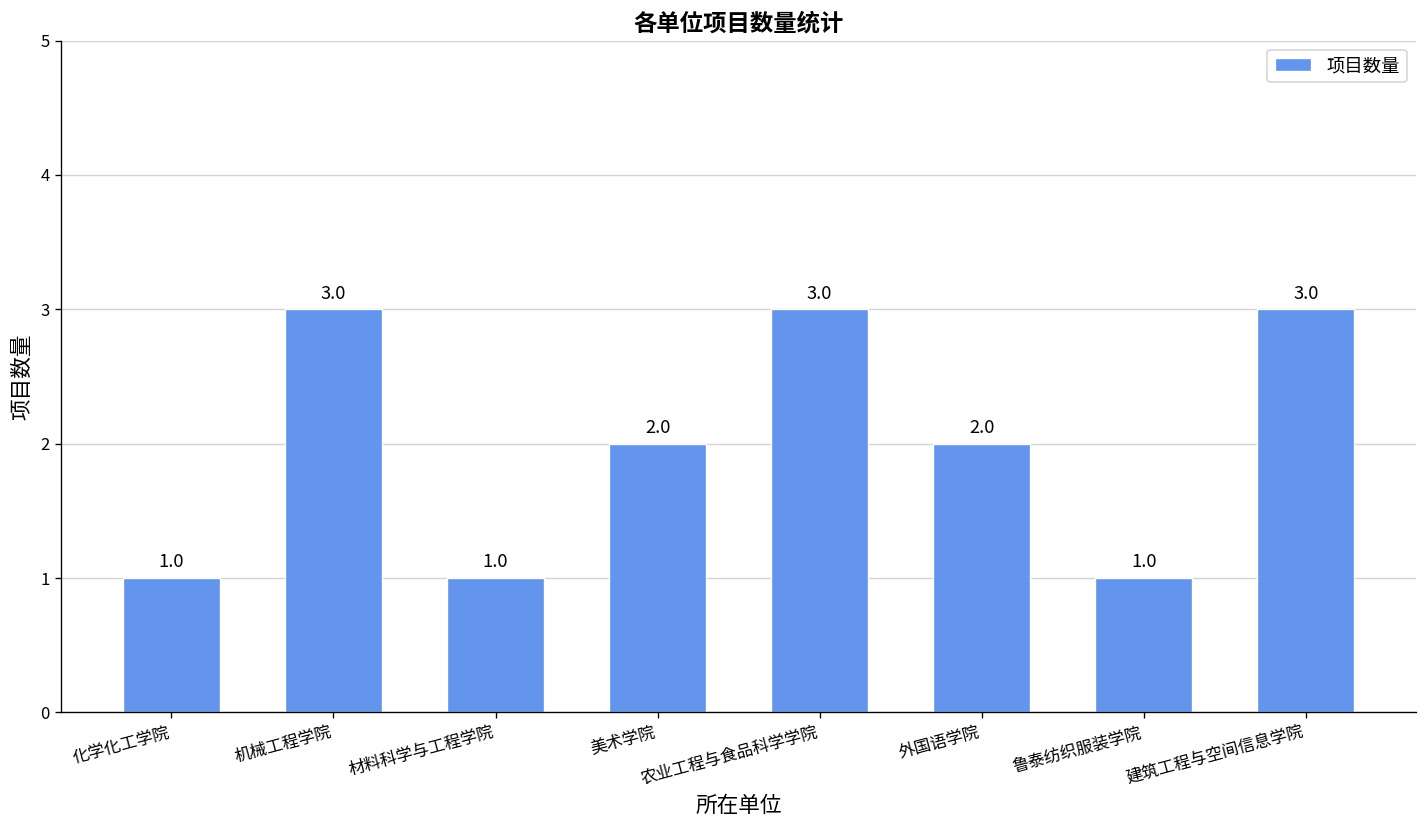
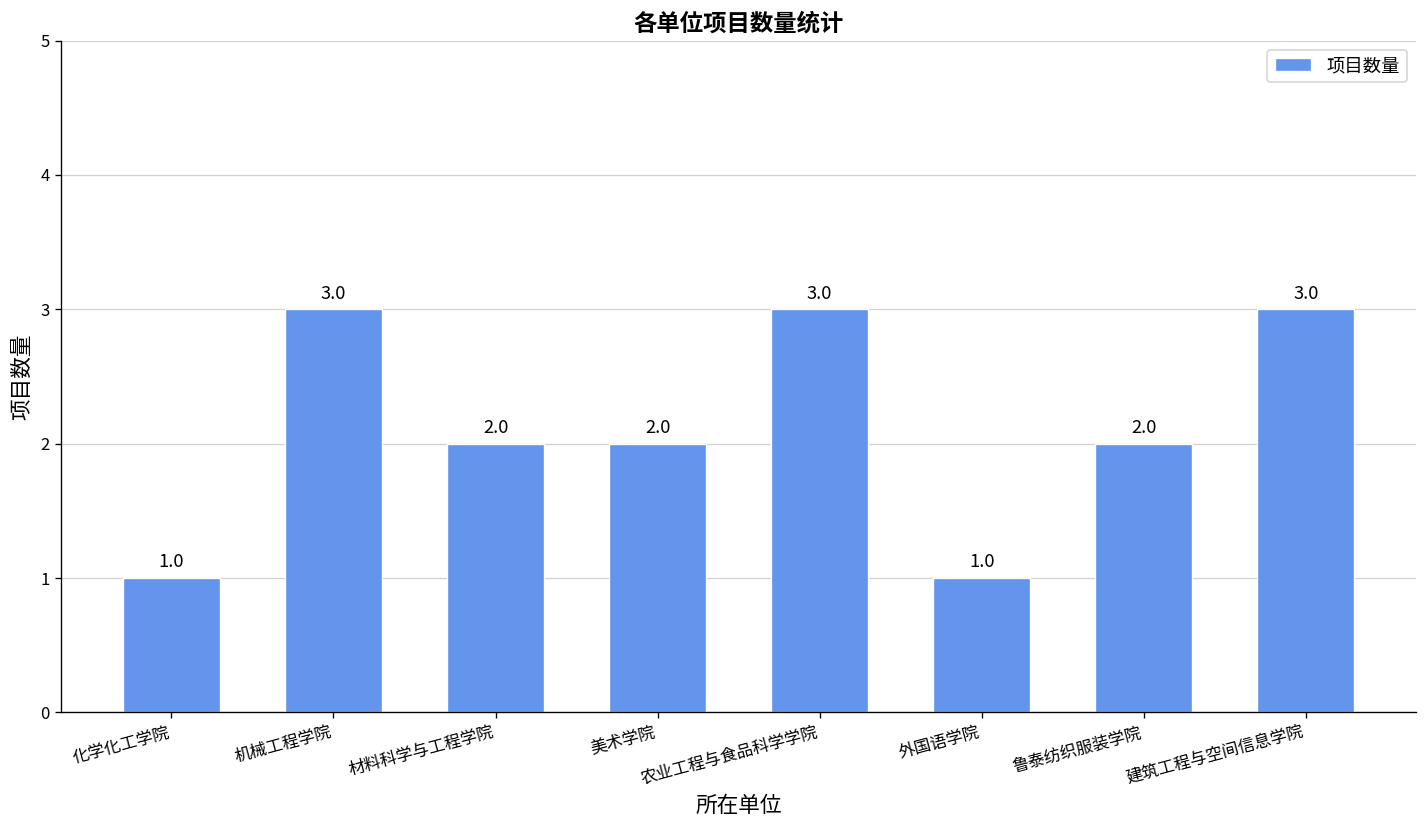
材料科学与工程学院: 1.0 -> 2.0
外国语学院: 2.0 -> 1.0
鲁泰纺织服装学院: 1.0 -> 2.0
